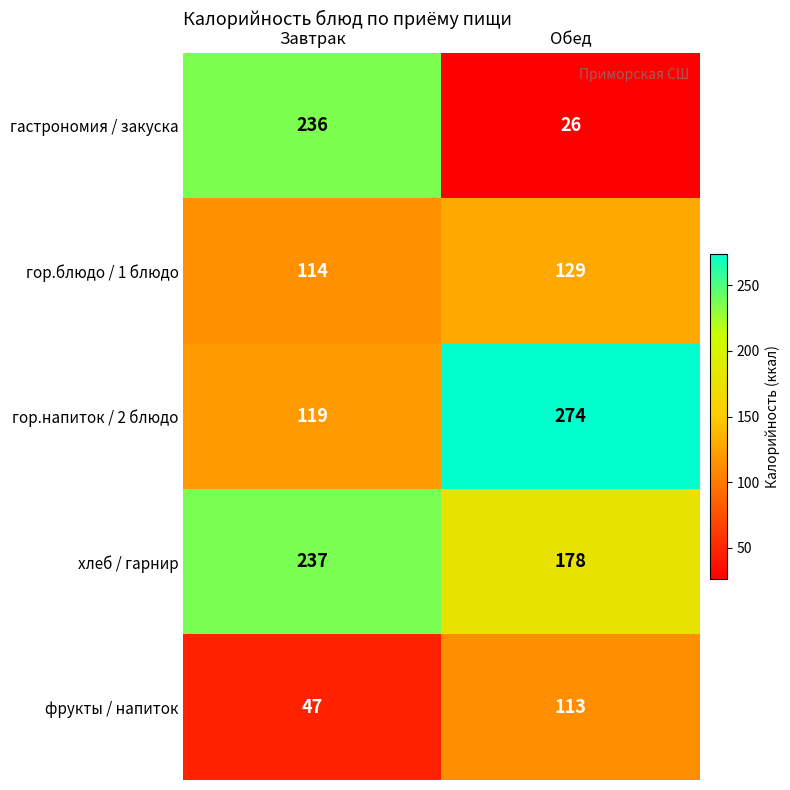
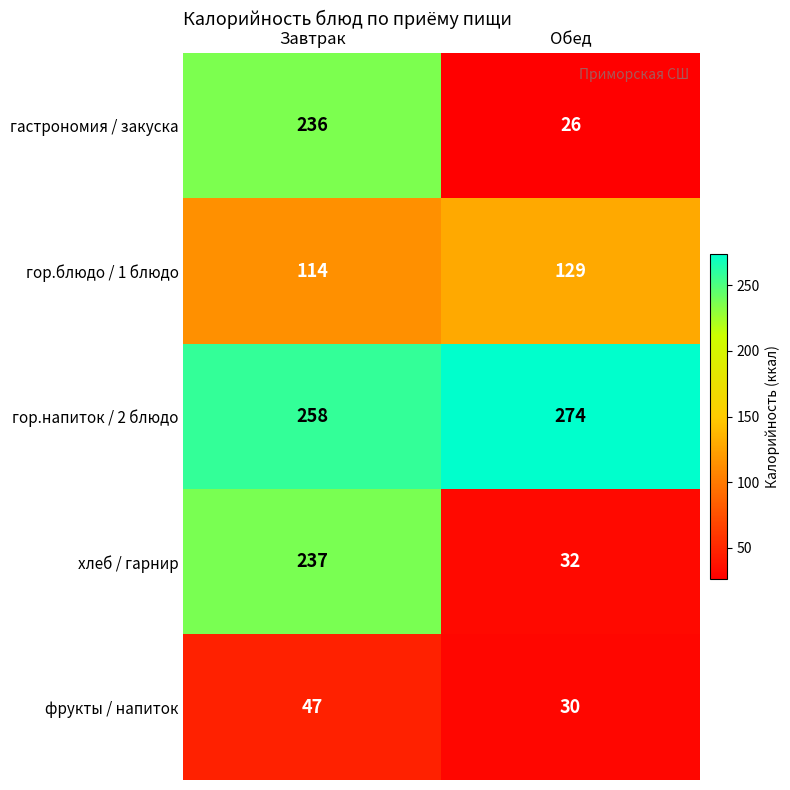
гор.напиток / 2 блюдо, Завтрак: 119 -> 258
хлеб / гарнир, Обед: 178 -> 32
фрукты / напиток, Обед: 113 -> 30
